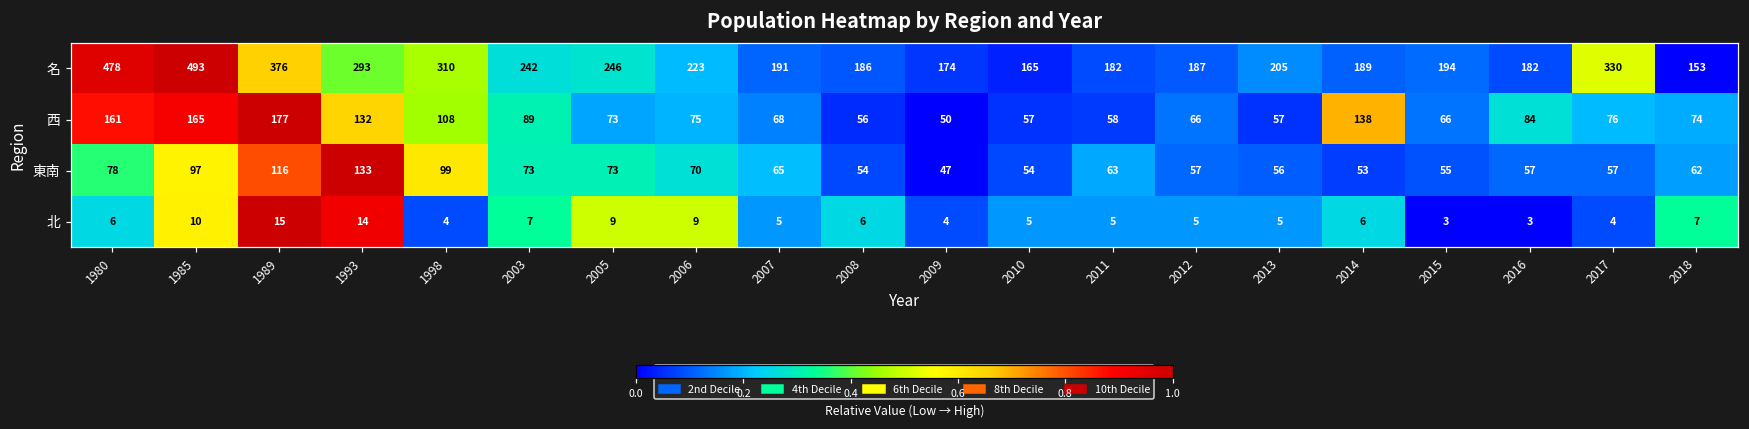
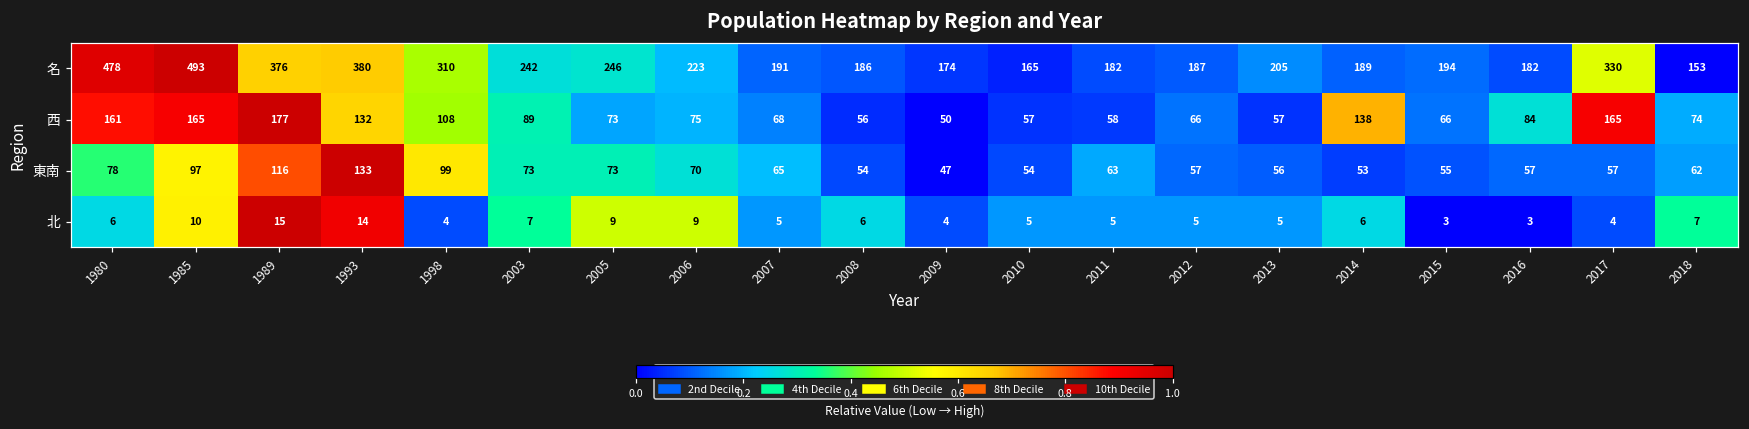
名, 1993: 293 -> 380
西, 2017: 76 -> 165
